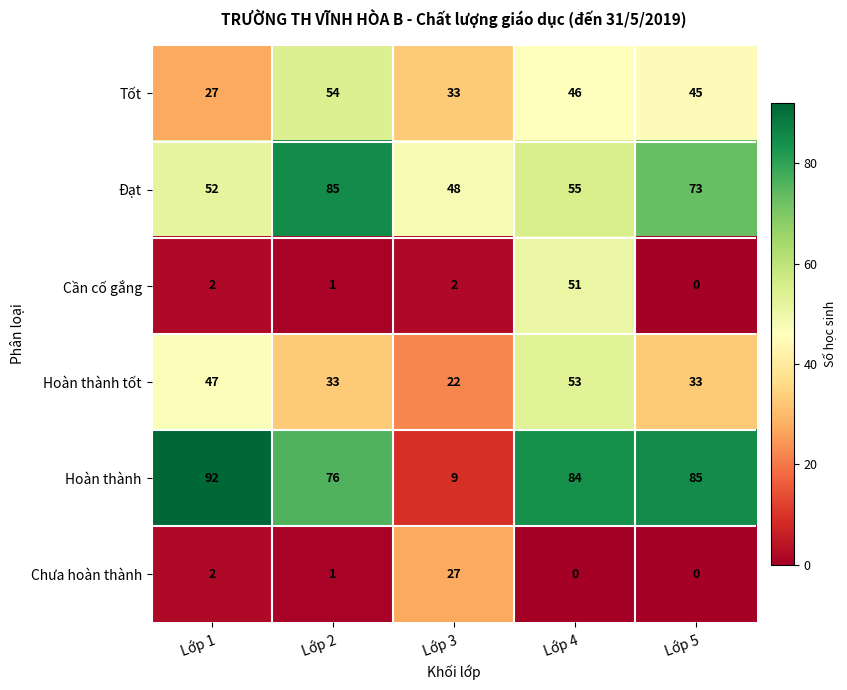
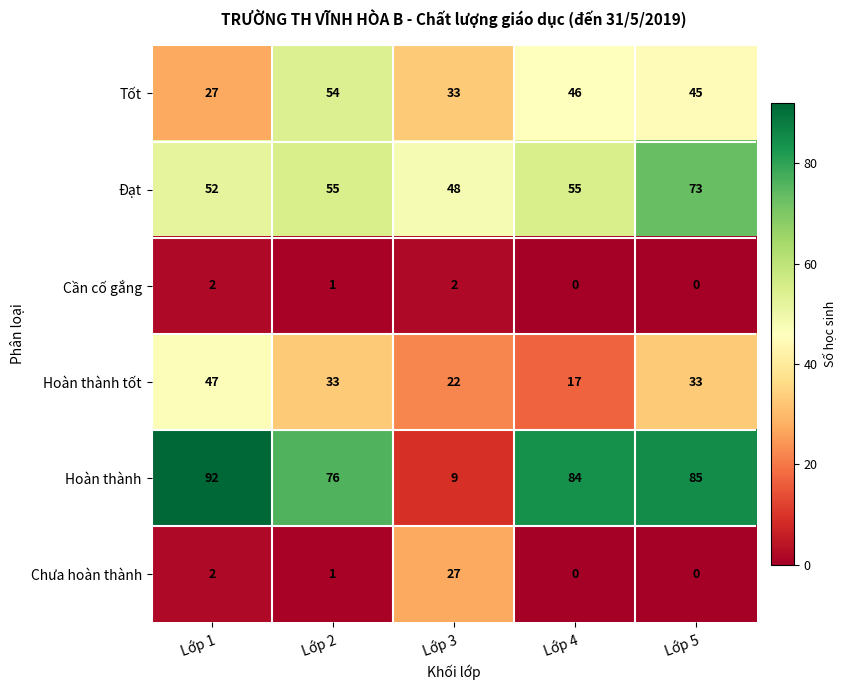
Đạt, Lớp 2: 85 -> 55
Cần cố gắng, Lớp 4: 51 -> 0
Hoàn thành tốt, Lớp 4: 53 -> 17
